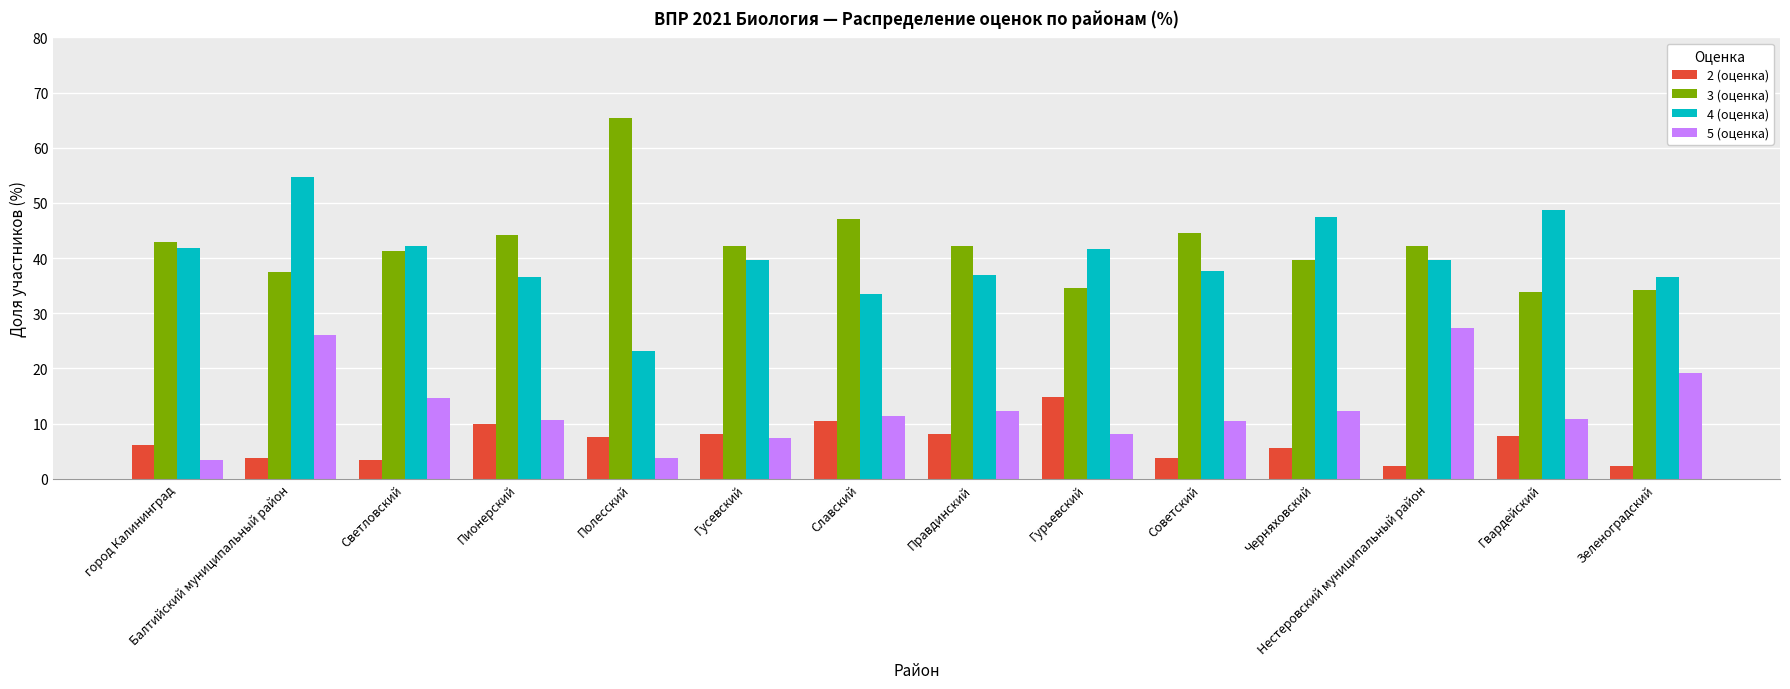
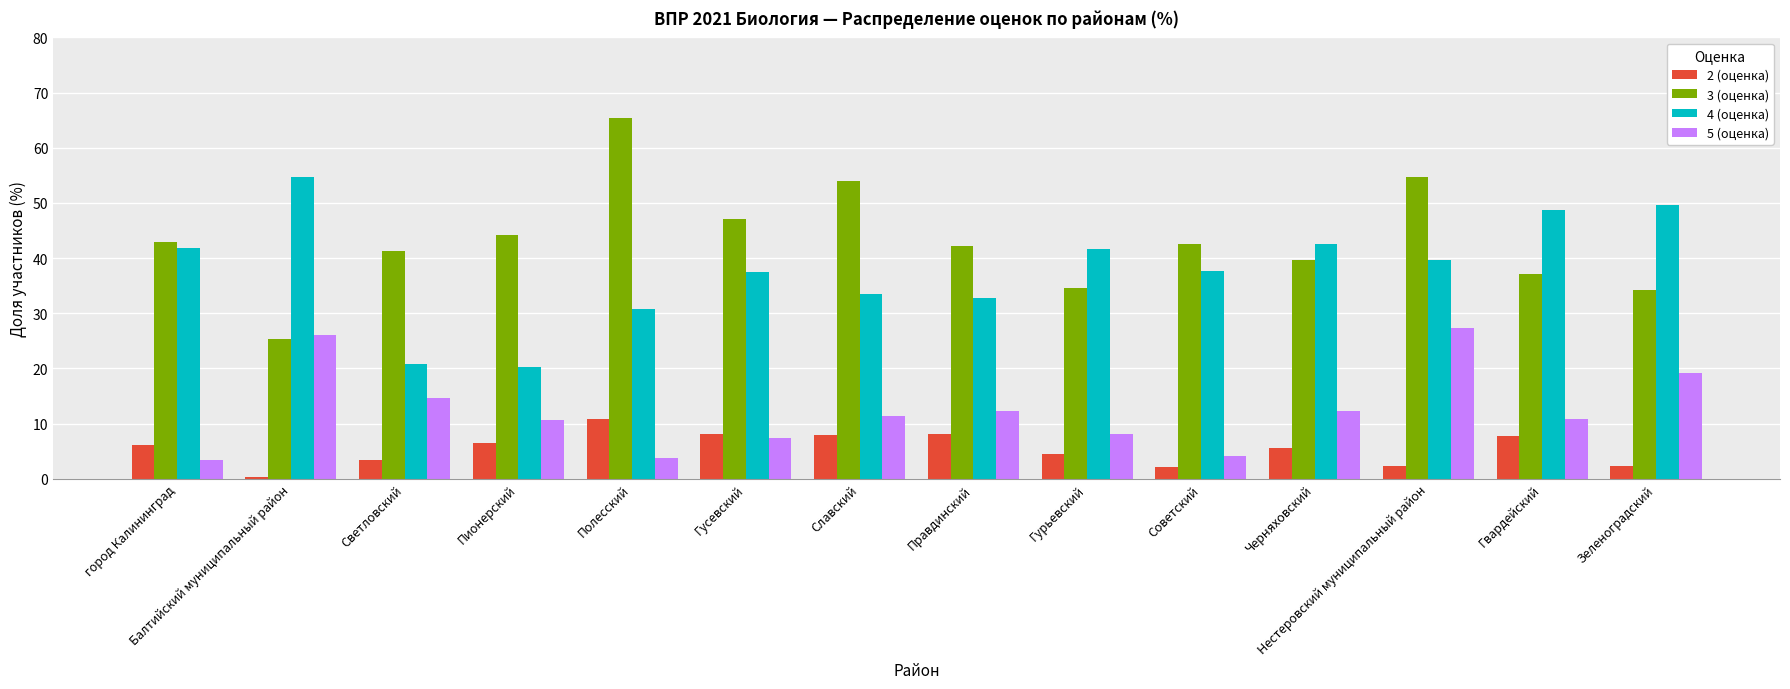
2 (оценка), Балтийский муниципальный район: 4 -> 0
3 (оценка), Балтийский муниципальный район: 37 -> 25
4 (оценка), Светловский: 42 -> 21
2 (оценка), Пионерский: 10 -> 6
4 (оценка), Пионерский: 37 -> 20
2 (оценка), Полесский: 8 -> 11
4 (оценка), Полесский: 23 -> 31
3 (оценка), Гусевский: 42 -> 47
4 (оценка), Гусевский: 40 -> 37
2 (оценка), Славский: 11 -> 8
3 (оценка), Славский: 47 -> 54
4 (оценка), Правдинский: 37 -> 33
2 (оценка), Гурьевский: 15 -> 5
2 (оценка), Советский: 4 -> 2
3 (оценка), Советский: 44 -> 43
5 (оценка), Советский: 10 -> 4
4 (оценка), Черняховский: 47 -> 43
3 (оценка), Нестеровский муниципальный район: 42 -> 55
3 (оценка), Гвардейский: 34 -> 37
4 (оценка), Зеленоградский: 37 -> 50
